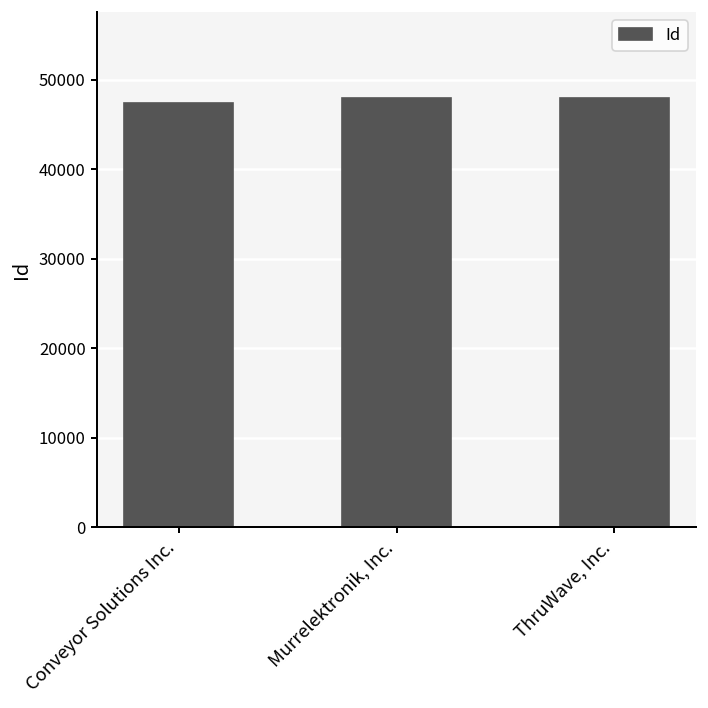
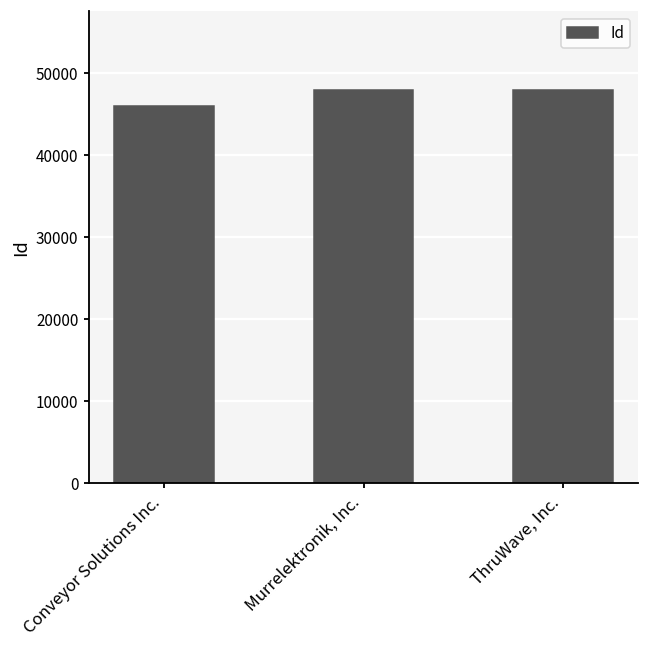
Conveyor Solutions Inc.: 47000 -> 46000
